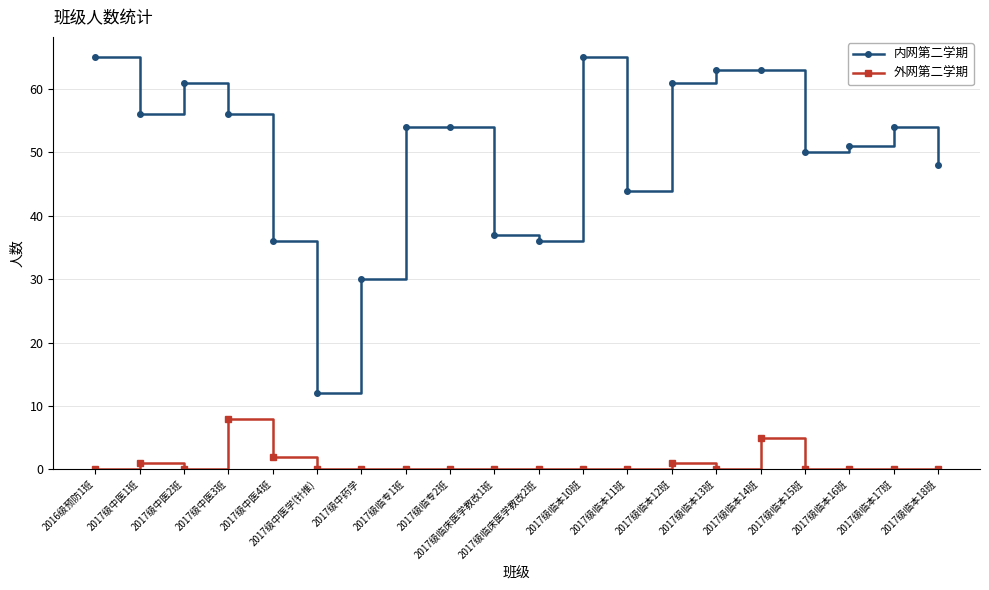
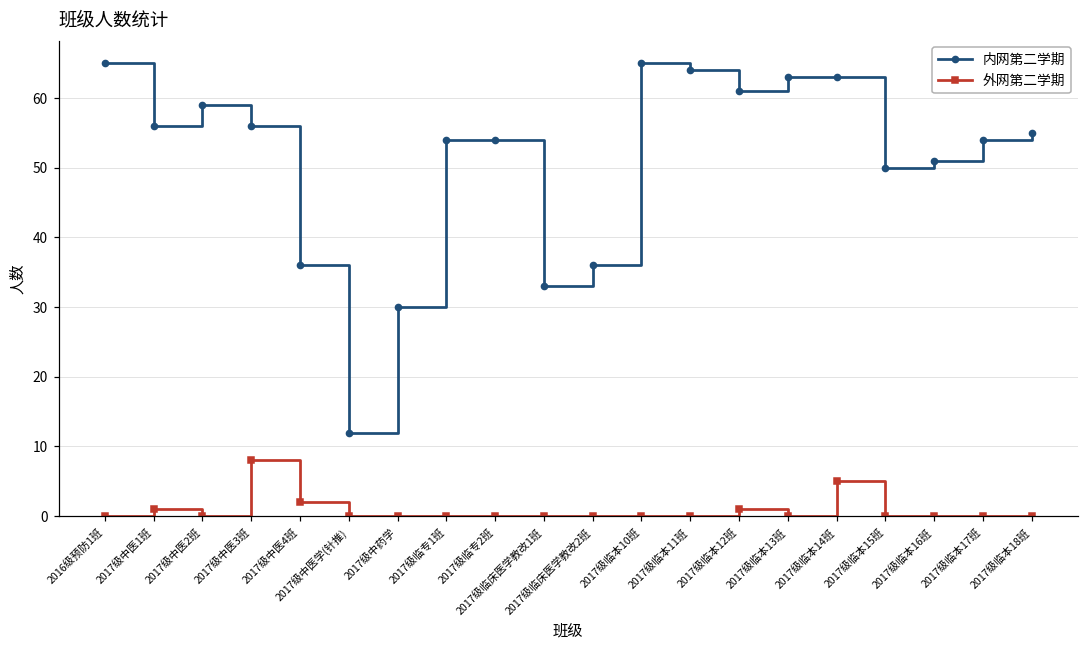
内网第二学期, 2017级中医2班: 61 -> 59
内网第二学期, 2017级临床医学教改1班: 37 -> 33
内网第二学期, 2017级临本11班: 44 -> 64
内网第二学期, 2017级临本18班: 48 -> 55
